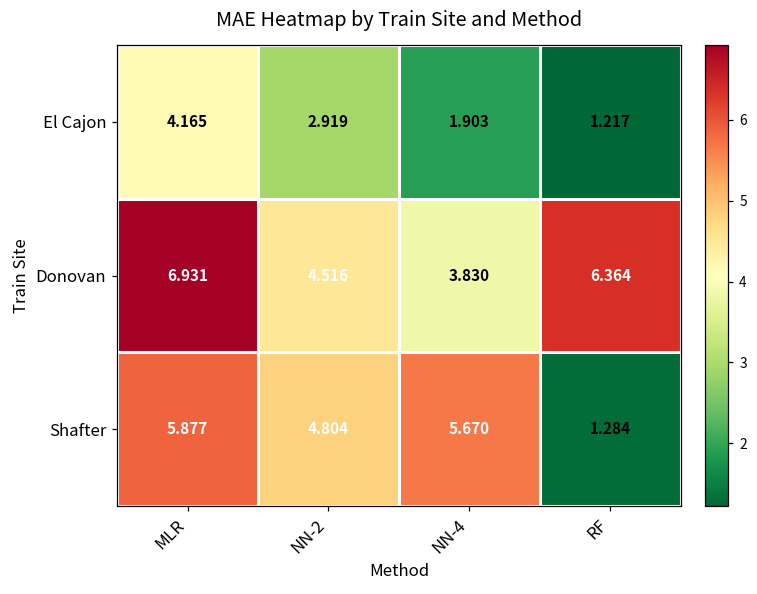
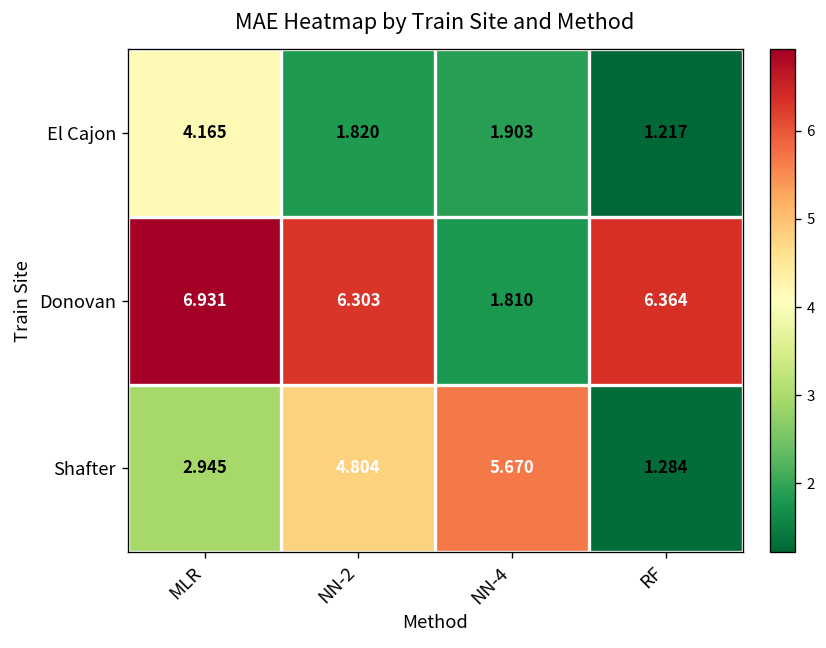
El Cajon, NN-2: 2.919 -> 1.820
Donovan, NN-2: 4.516 -> 6.303
Donovan, NN-4: 3.830 -> 1.810
Shafter, MLR: 5.877 -> 2.945
